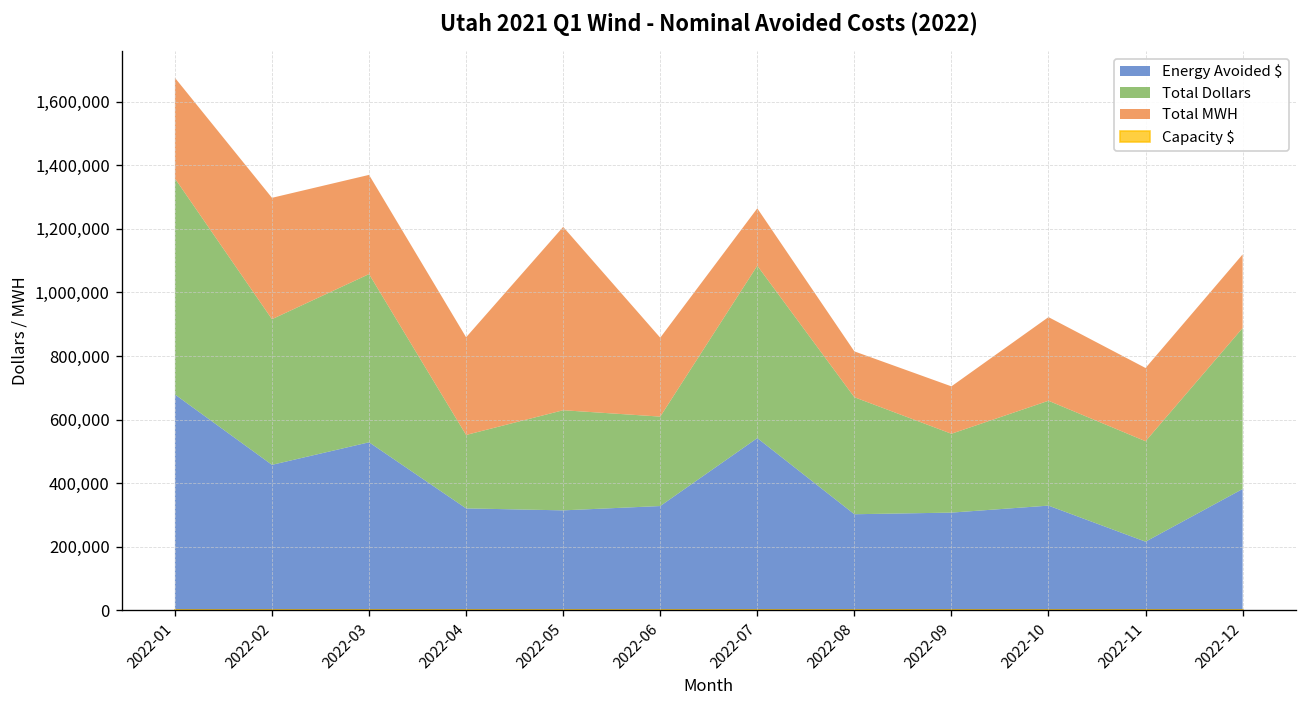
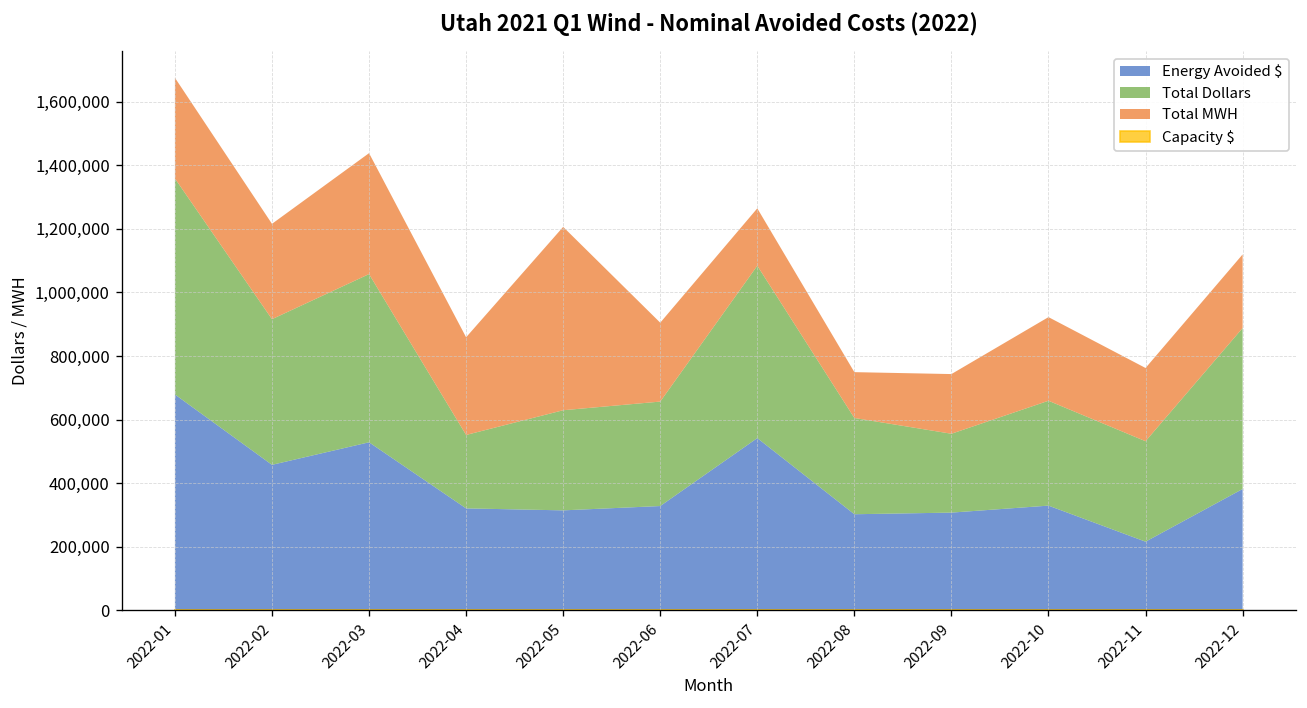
Total MWH, 2022-02: 380,000 -> 300,000
Total MWH, 2022-03: 310,000 -> 380,000
Total Dollars, 2022-06: 280,000 -> 330,000
Total Dollars, 2022-08: 370,000 -> 300,000
Total MWH, 2022-09: 150,000 -> 190,000
